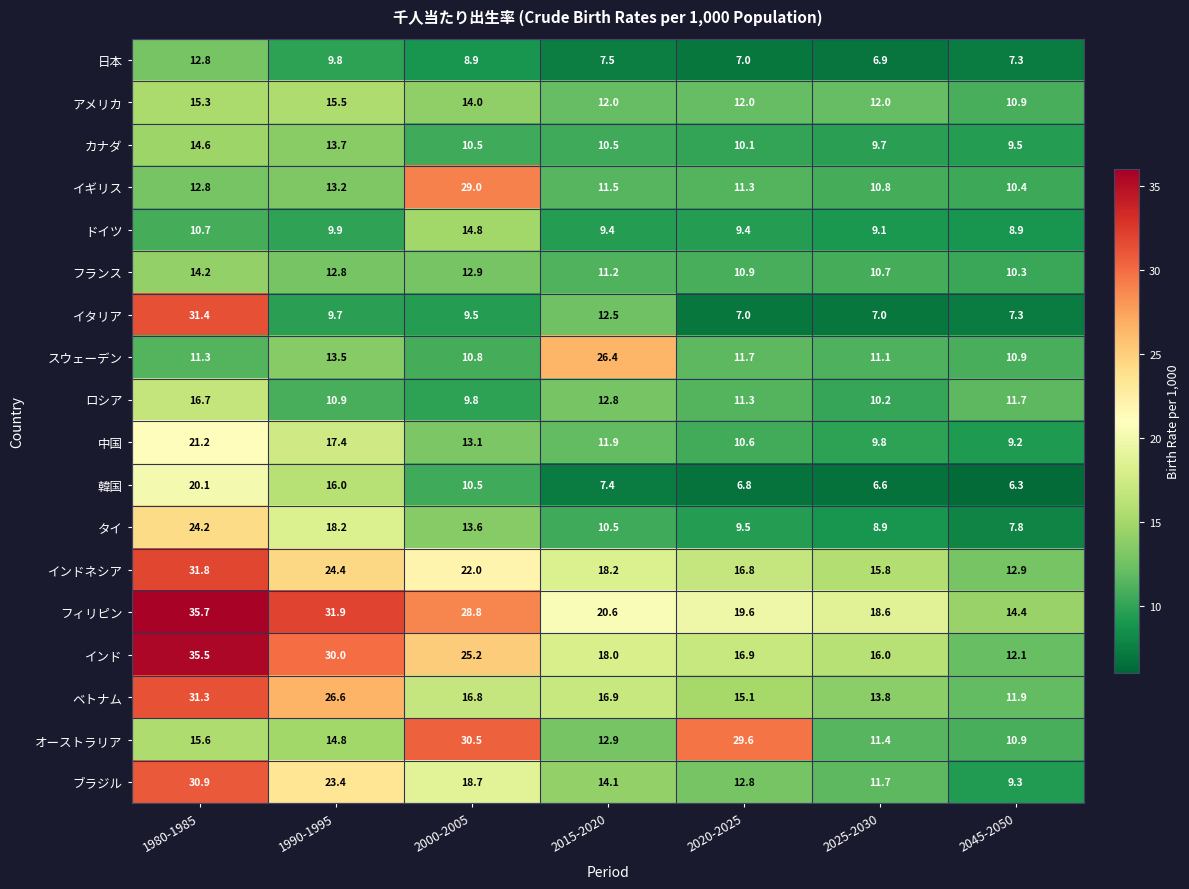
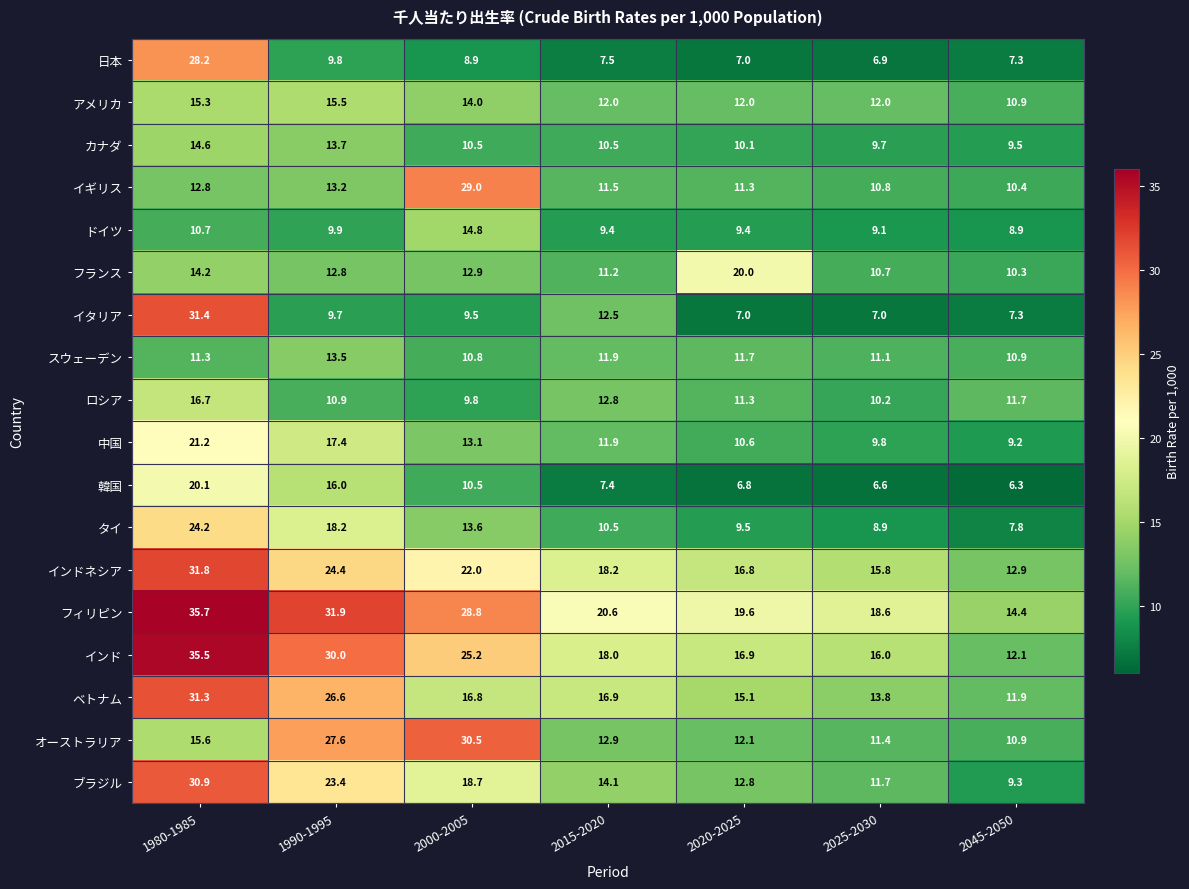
日本, 1980-1985: 12.8 -> 28.2
フランス, 2020-2025: 10.9 -> 20.0
スウェーデン, 2015-2020: 26.4 -> 11.9
オーストラリア, 1990-1995: 14.8 -> 27.6
オーストラリア, 2020-2025: 29.6 -> 12.1
